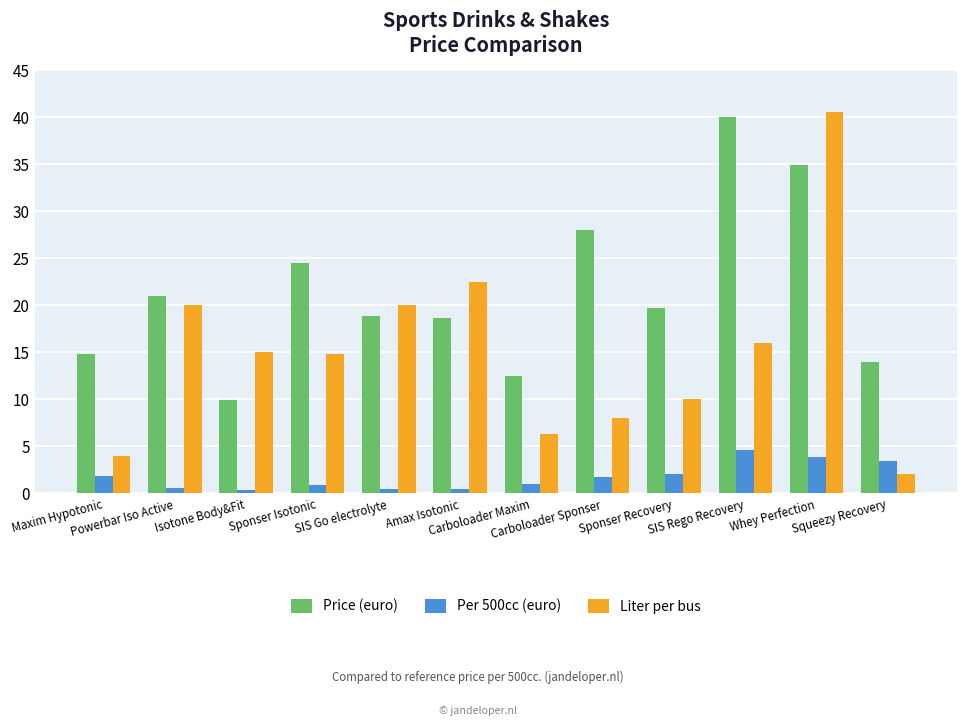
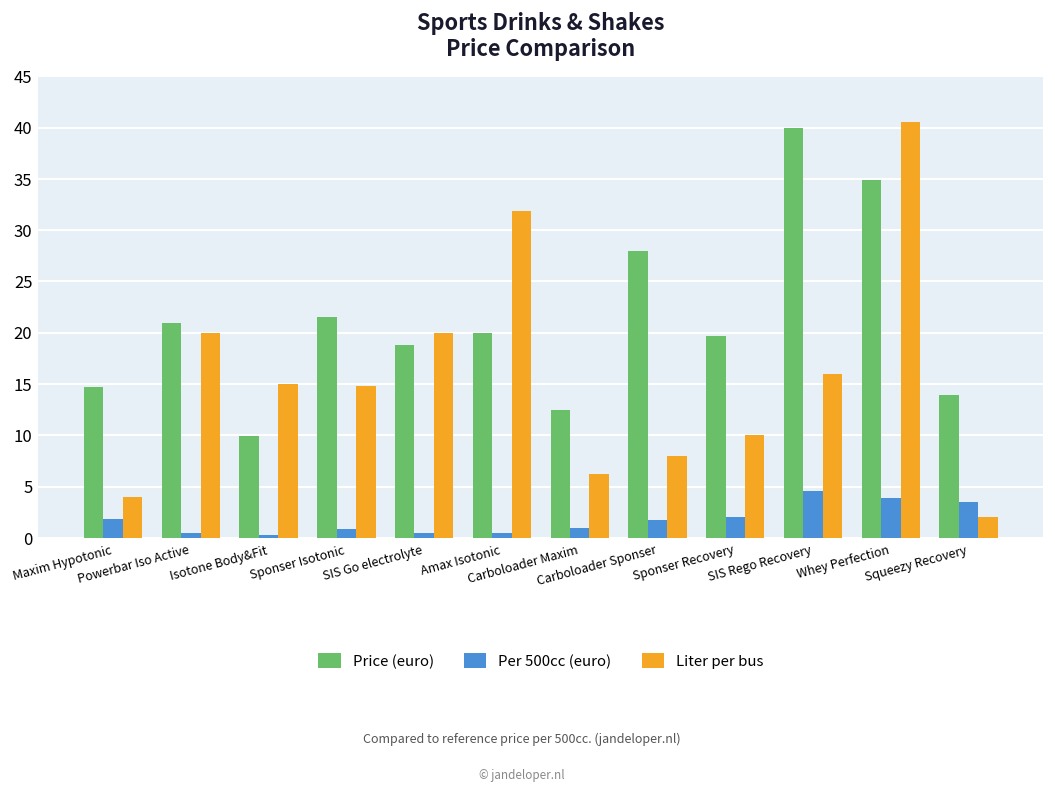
Price (euro), Sponser Isotonic: 25 -> 22
Price (euro), Amax Isotonic: 19 -> 20
Liter per bus, Amax Isotonic: 23 -> 32
